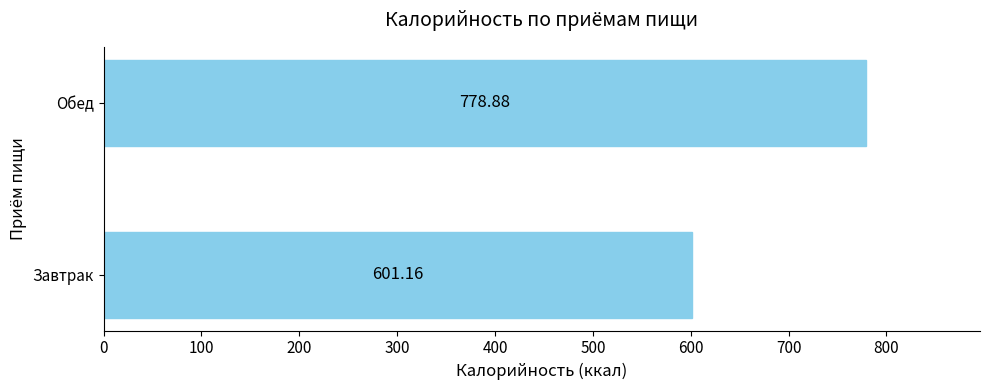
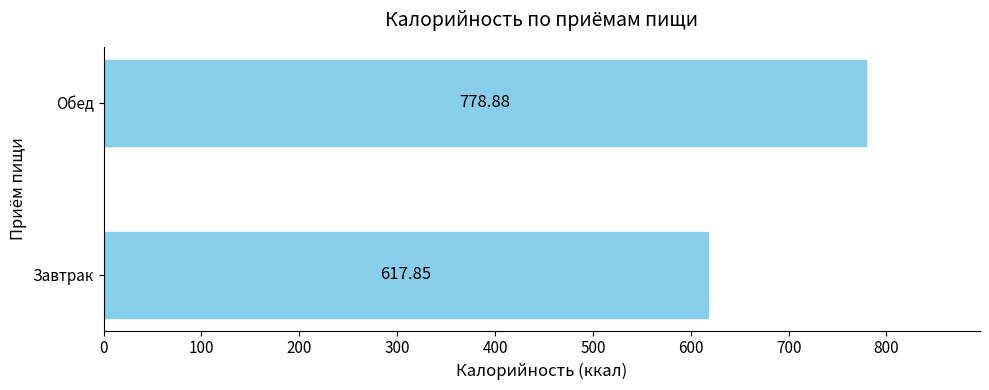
Завтрак: 601.16 -> 617.85
